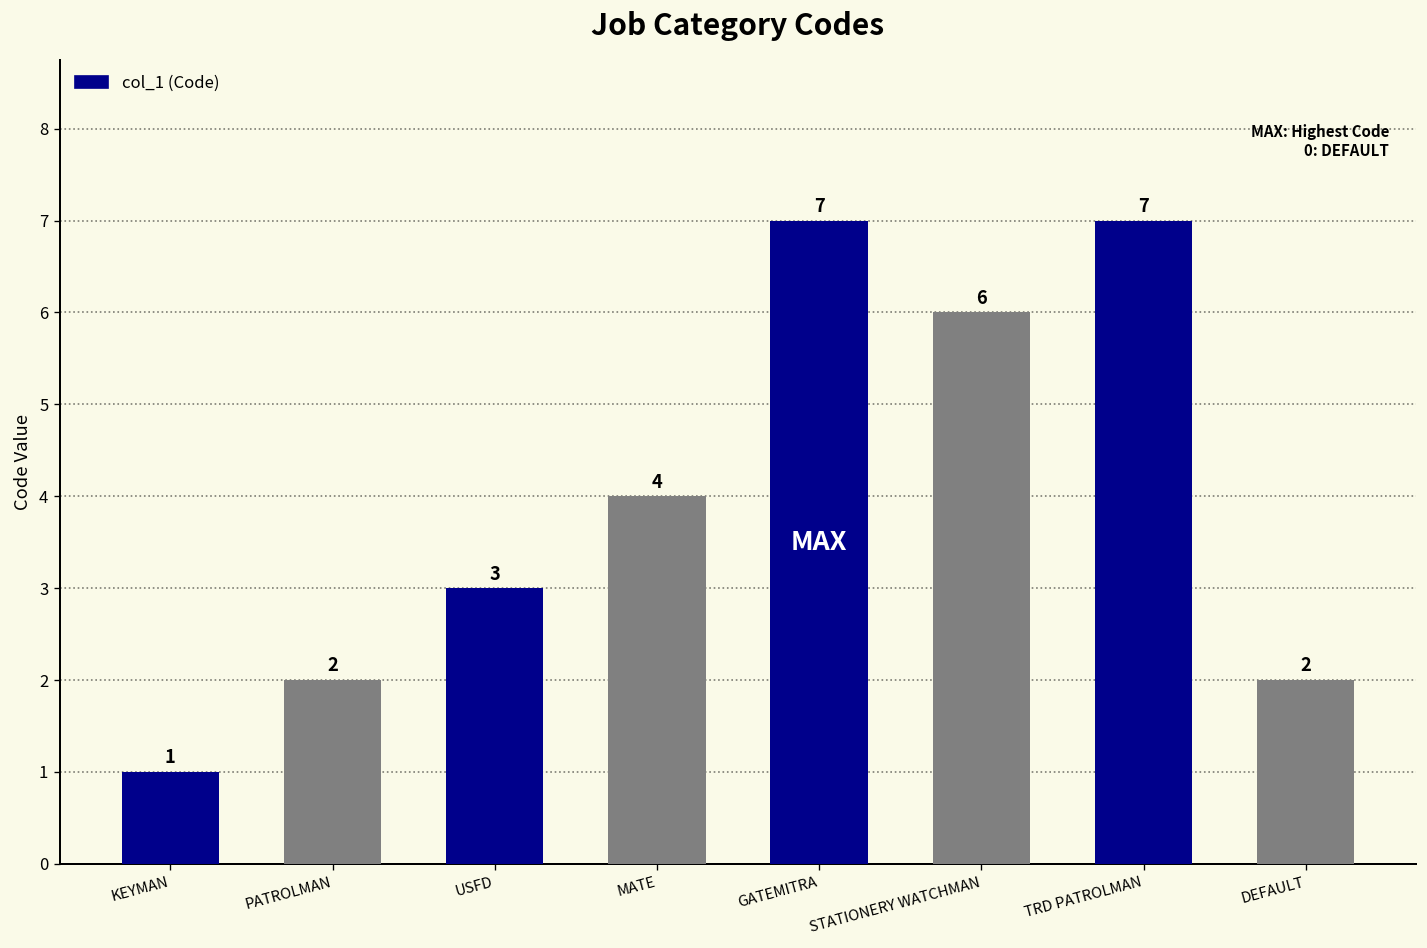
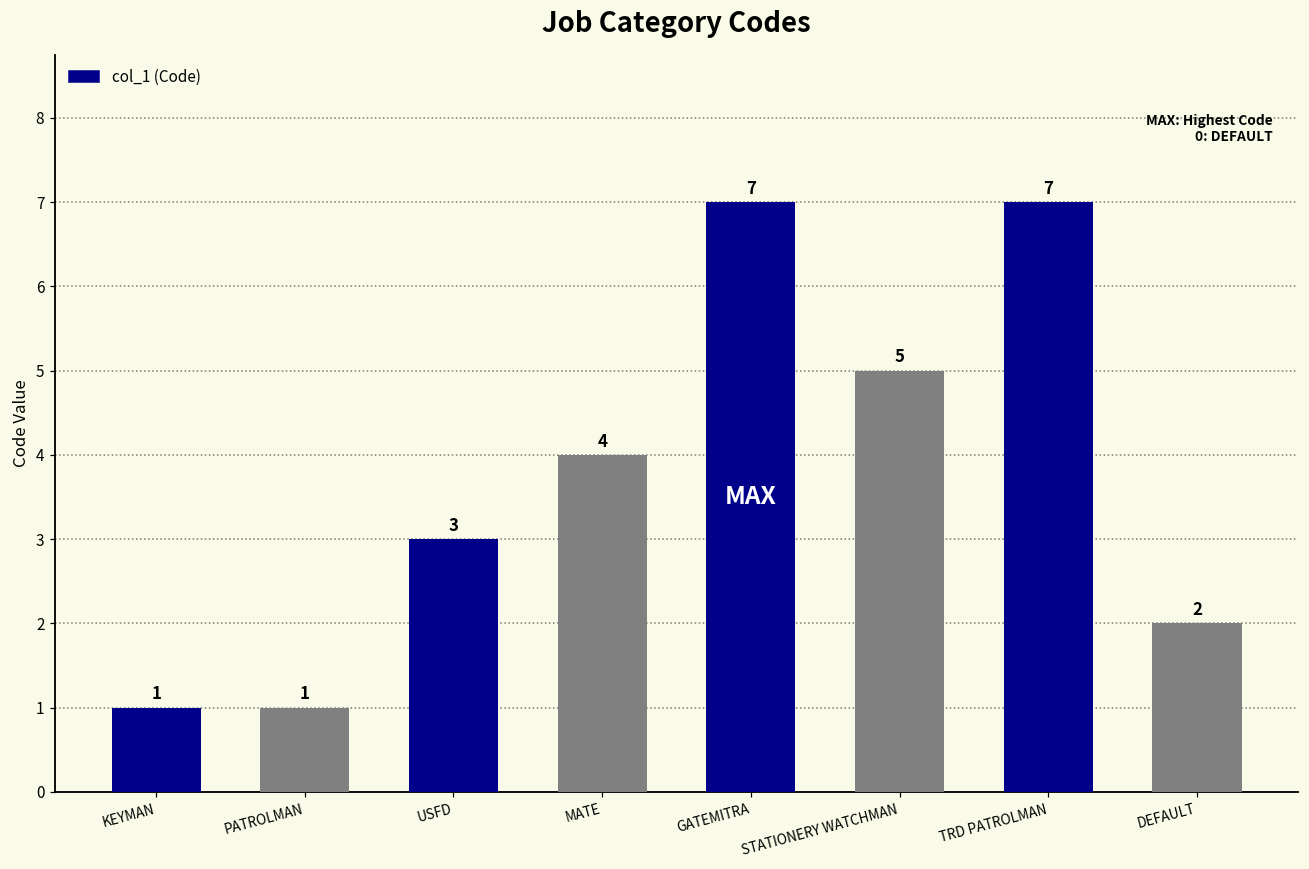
PATROLMAN: 2 -> 1
STATIONERY WATCHMAN: 6 -> 5
